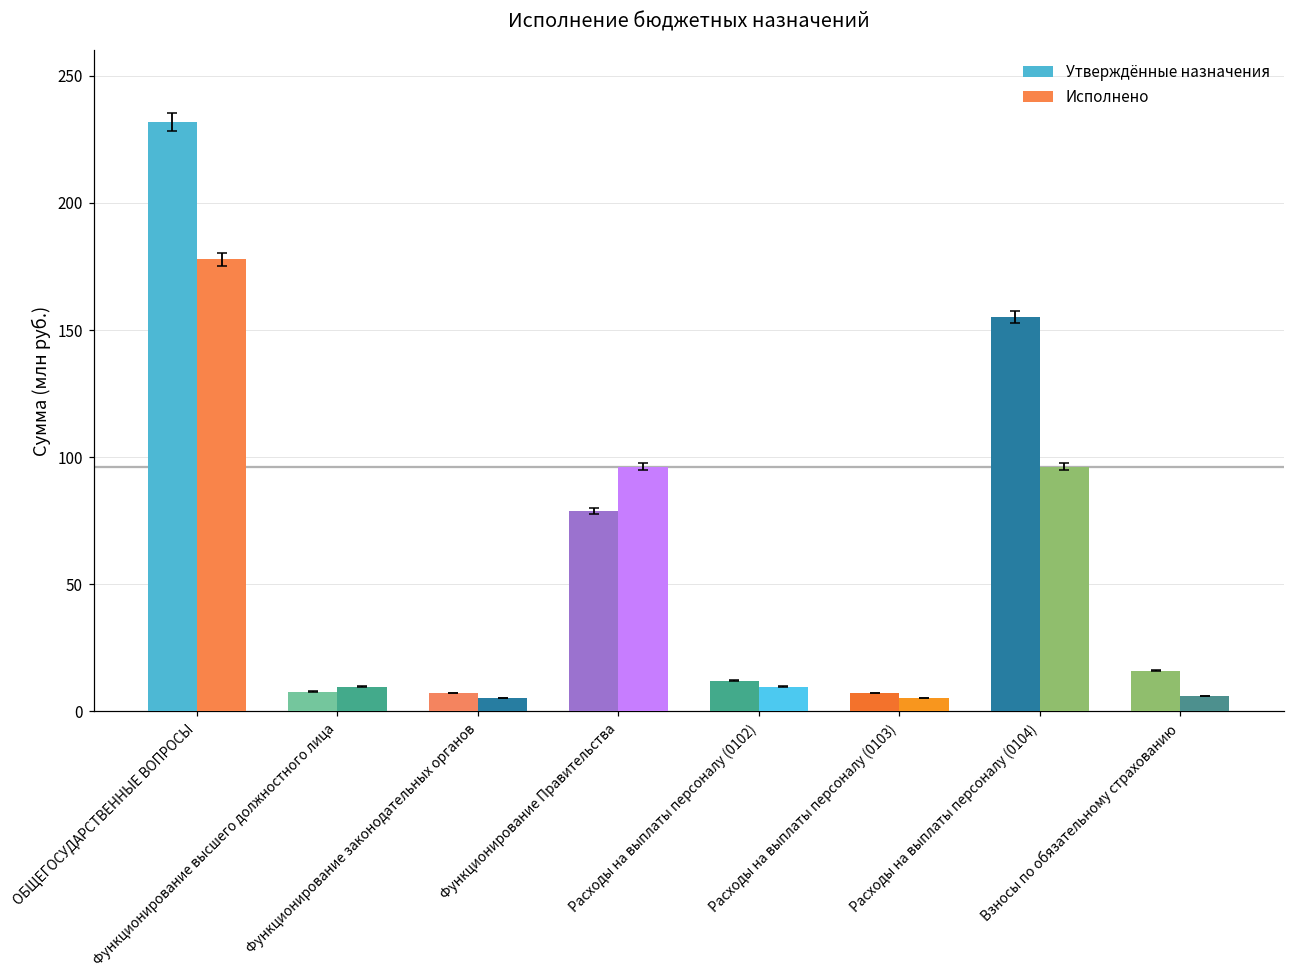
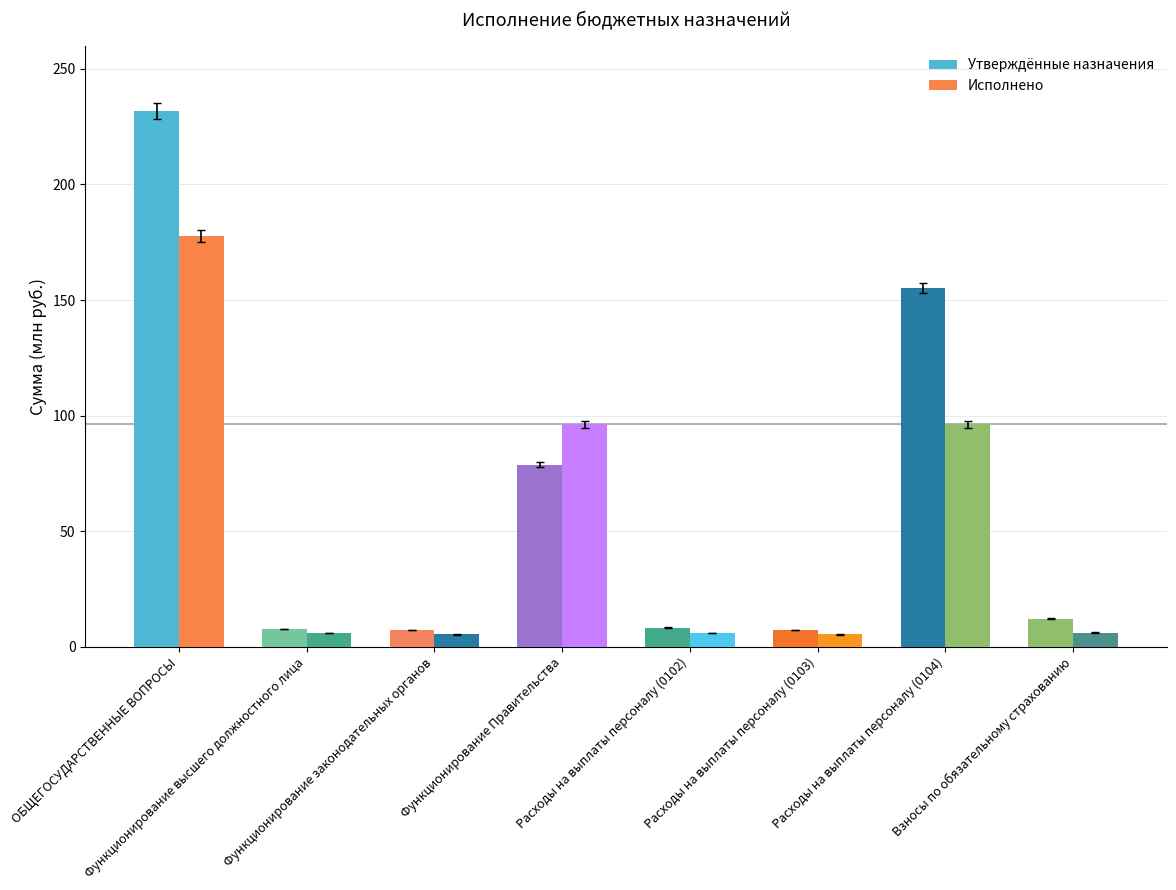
Исполнено, Функционирование высшего должностного лица: 10 -> 6
Утверждённые назначения, Расходы на выплаты персоналу (0102): 12 -> 8
Исполнено, Расходы на выплаты персоналу (0102): 10 -> 6
Утверждённые назначения, Взносы по обязательному страхованию: 16 -> 12
